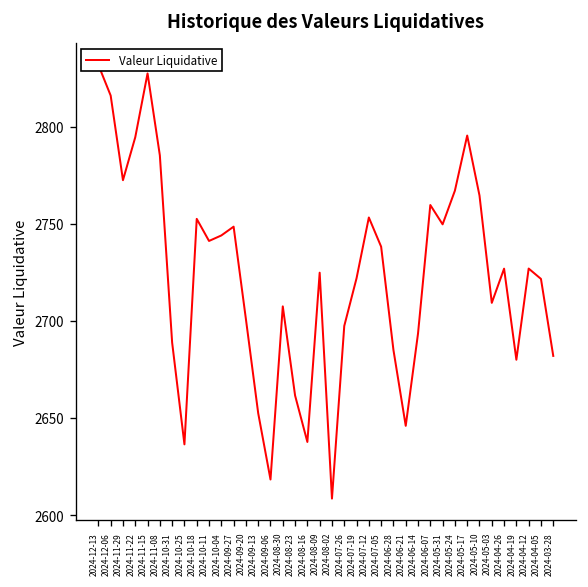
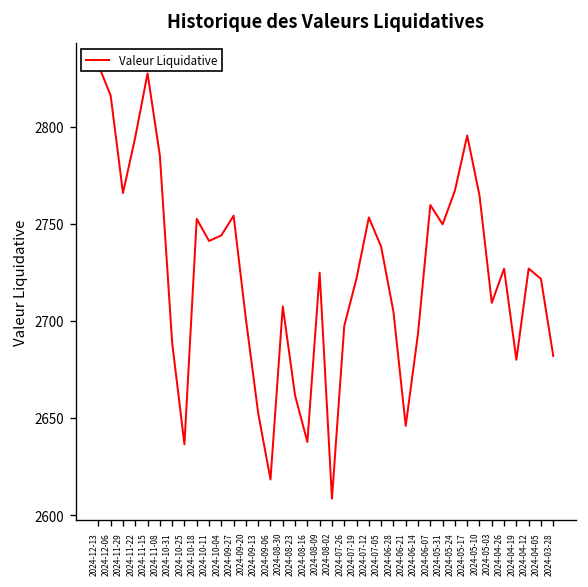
2024-11-29: 2772 -> 2766
2024-09-27: 2748 -> 2754
2024-06-28: 2685 -> 2705
